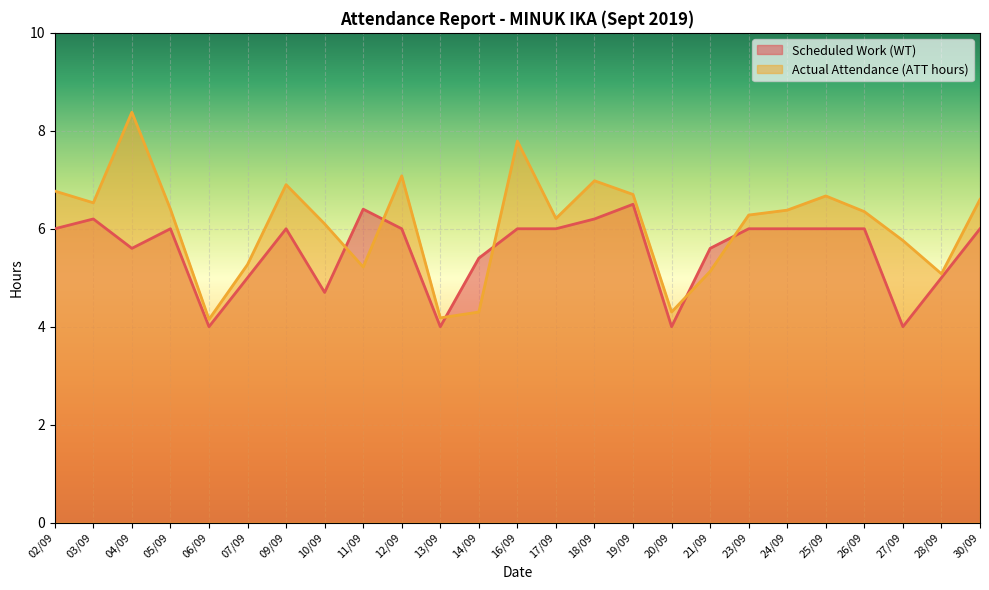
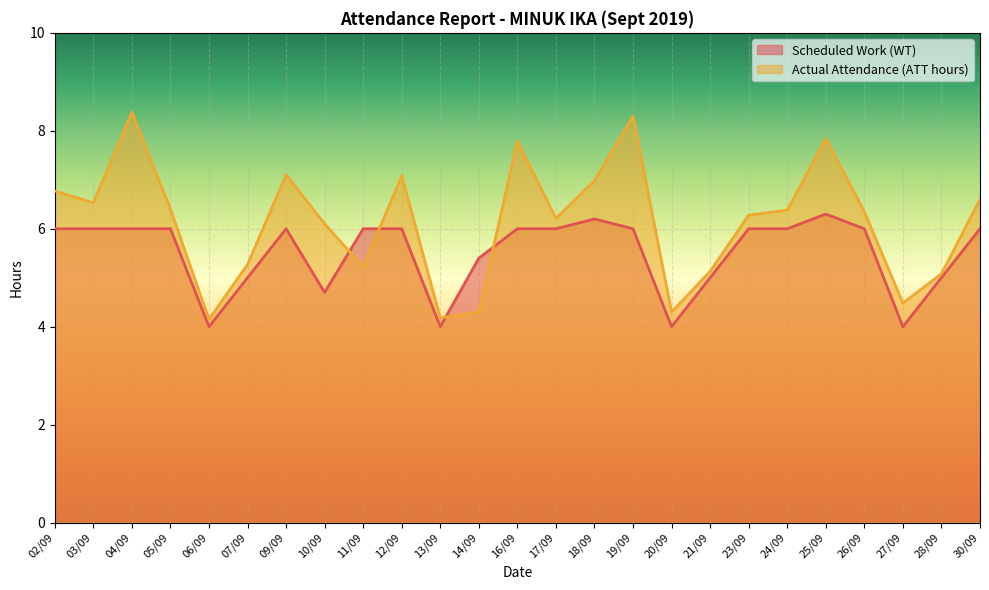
Scheduled Work (WT), 03/09: 6.2 -> 6.0
Scheduled Work (WT), 04/09: 5.6 -> 6.0
Actual Attendance (ATT hours), 09/09: 6.9 -> 7.1
Scheduled Work (WT), 11/09: 6.4 -> 6.0
Scheduled Work (WT), 19/09: 6.5 -> 6.0
Actual Attendance (ATT hours), 19/09: 6.7 -> 8.3
Scheduled Work (WT), 21/09: 5.6 -> 5.0
Scheduled Work (WT), 25/09: 6.0 -> 6.3
Actual Attendance (ATT hours), 25/09: 6.7 -> 7.8
Actual Attendance (ATT hours), 27/09: 5.8 -> 4.5
